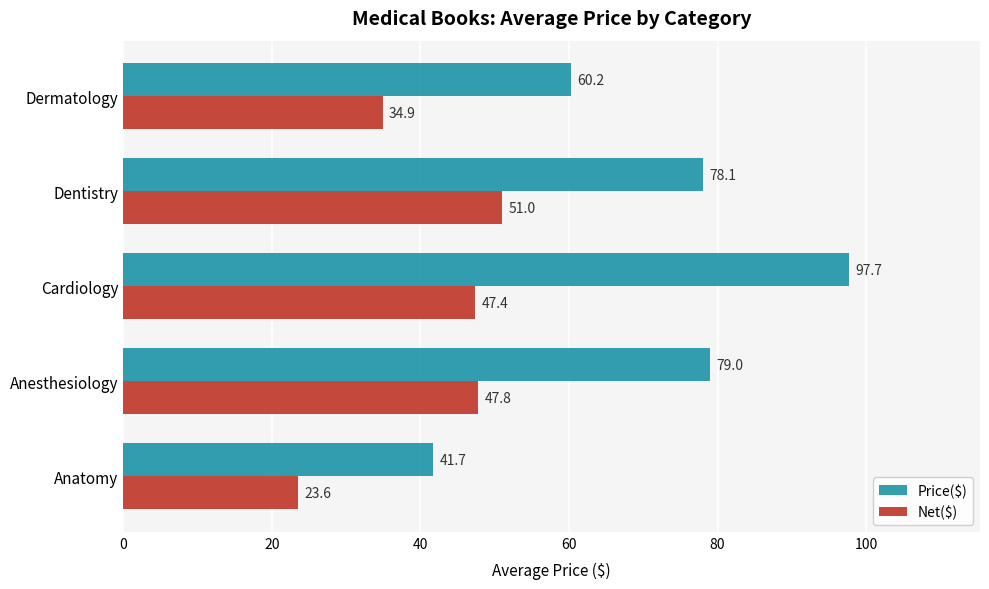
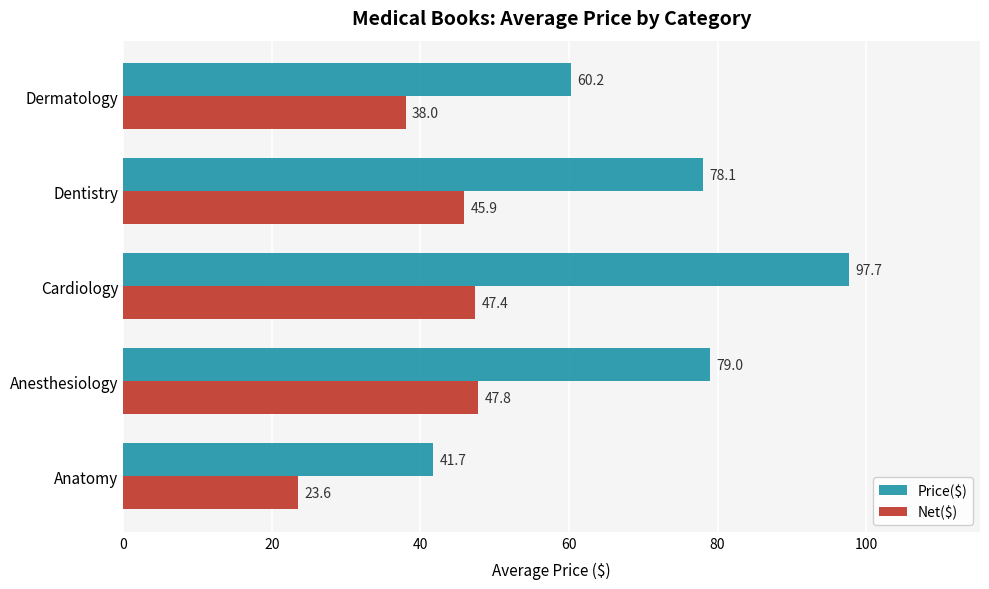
Net($), Dermatology: 34.9 -> 38.0
Net($), Dentistry: 51.0 -> 45.9
